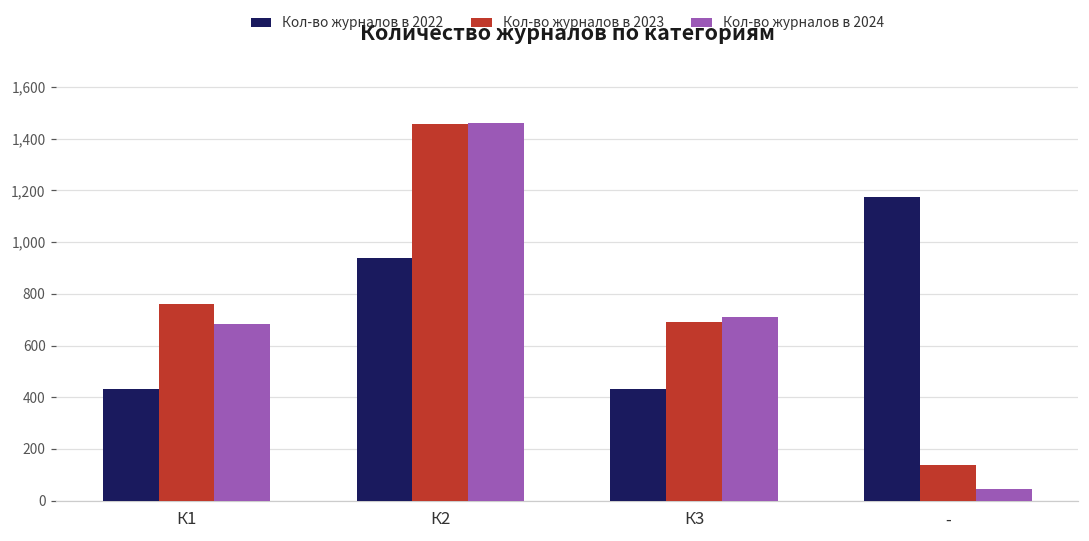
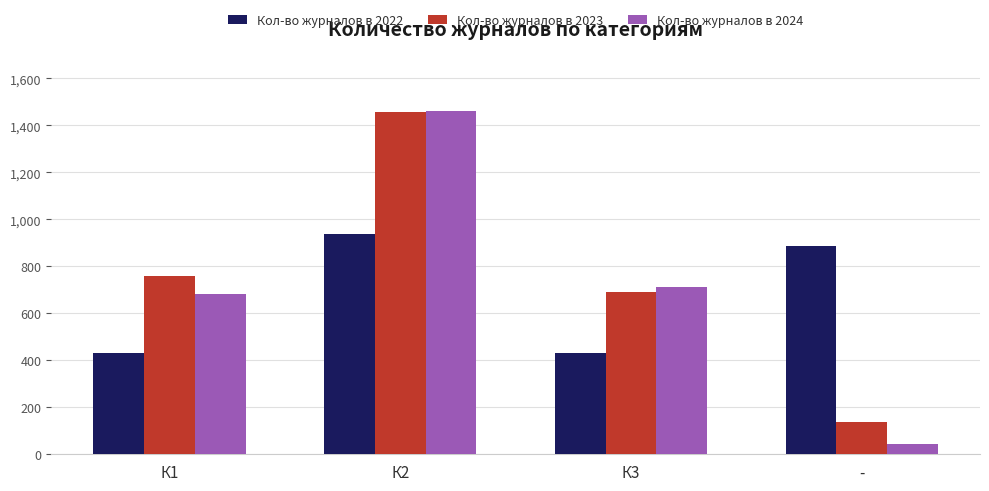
Кол-во журналов в 2022, -: 1,180 -> 890
